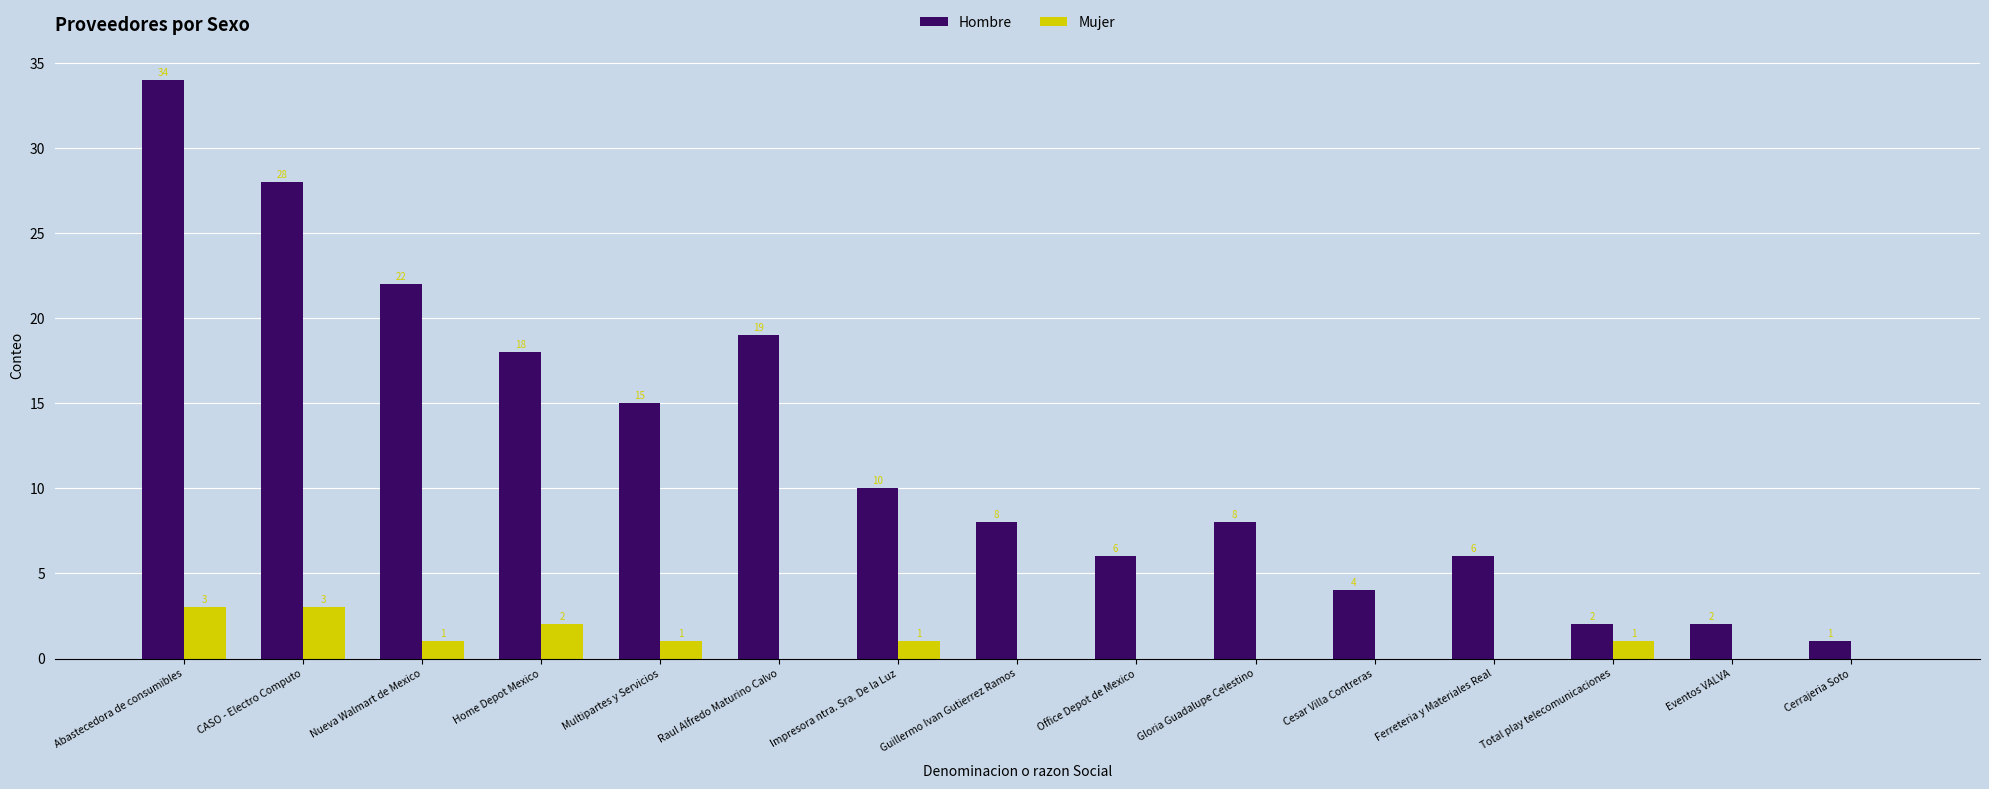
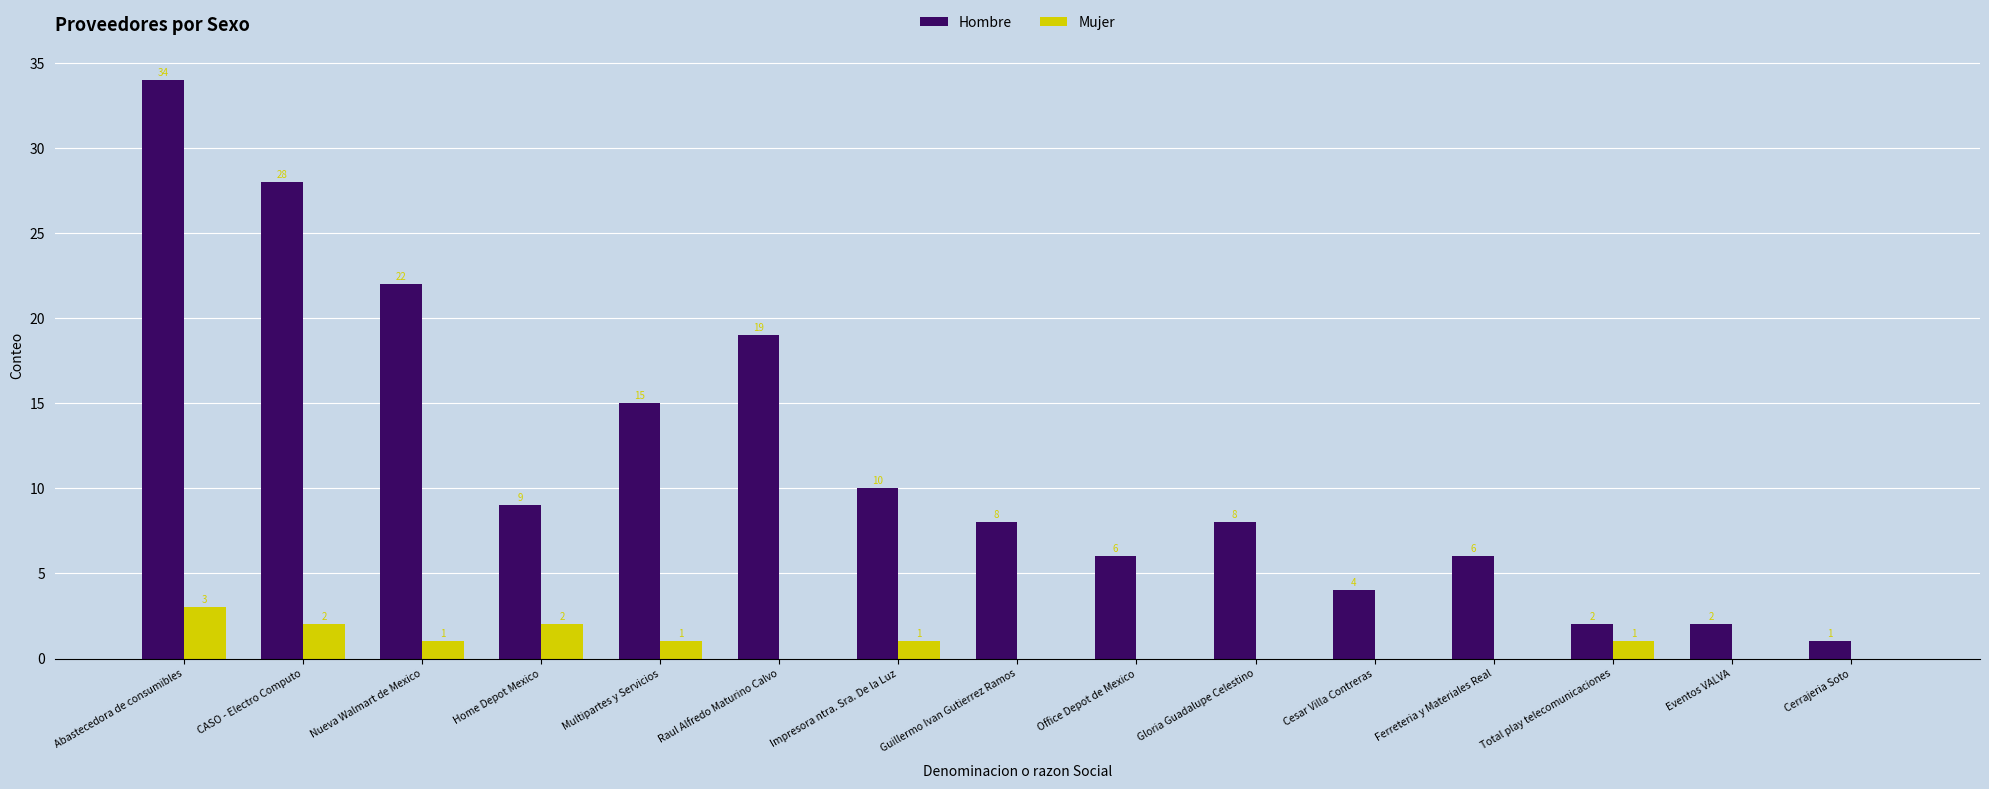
Mujer, CASO - Electro Computo: 3 -> 2
Hombre, Home Depot Mexico: 18 -> 9
